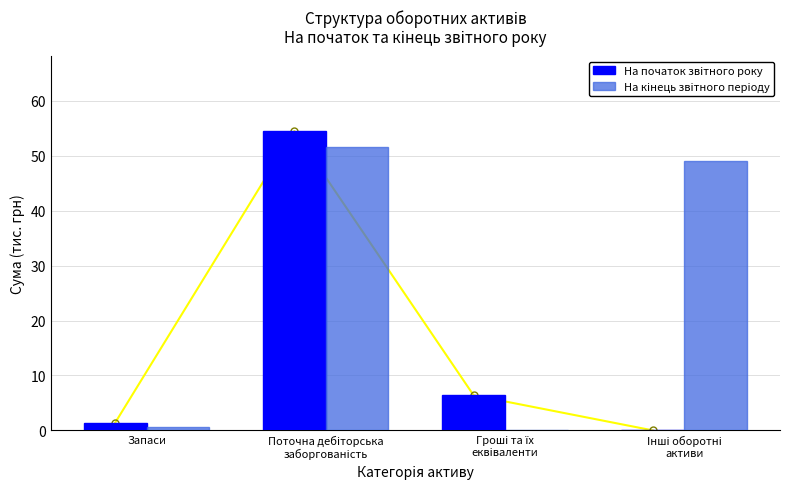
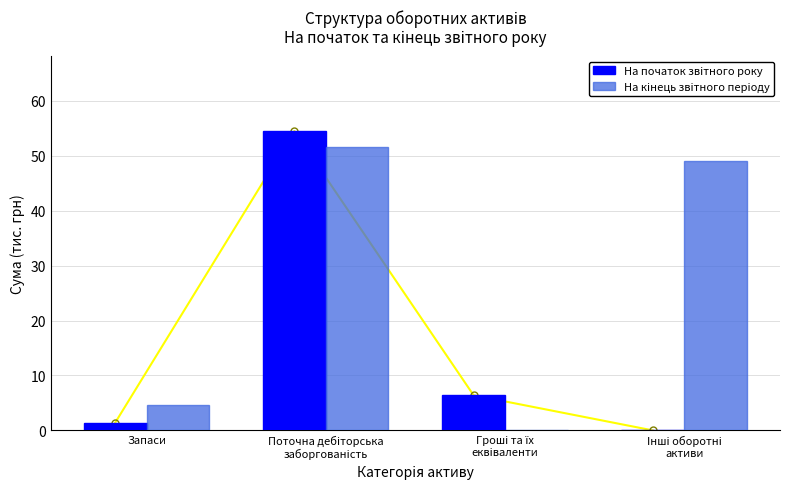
На кінець звітного періоду, Запаси: 1 -> 5
